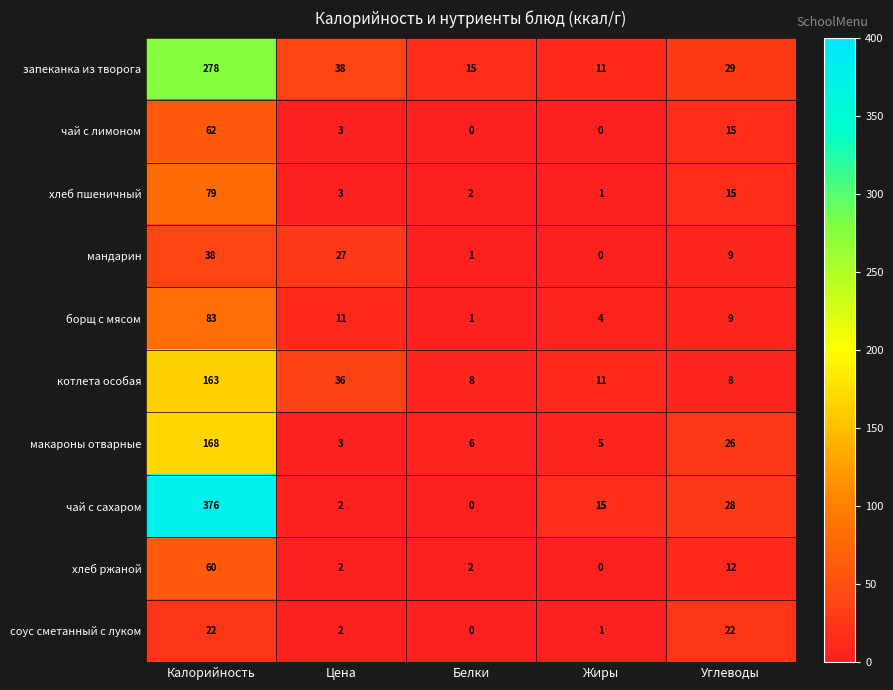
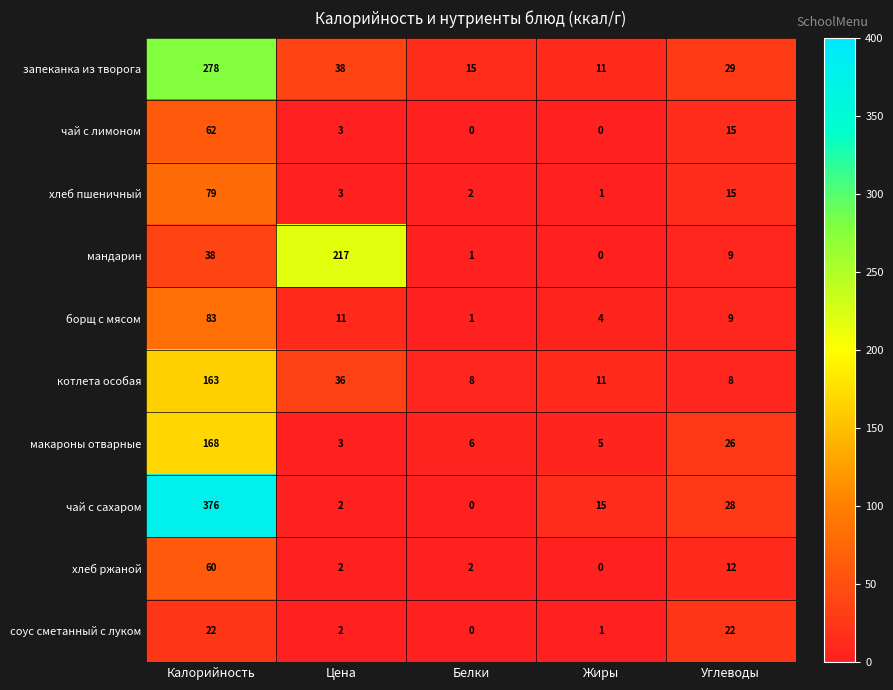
мандарин, Цена: 27 -> 217
